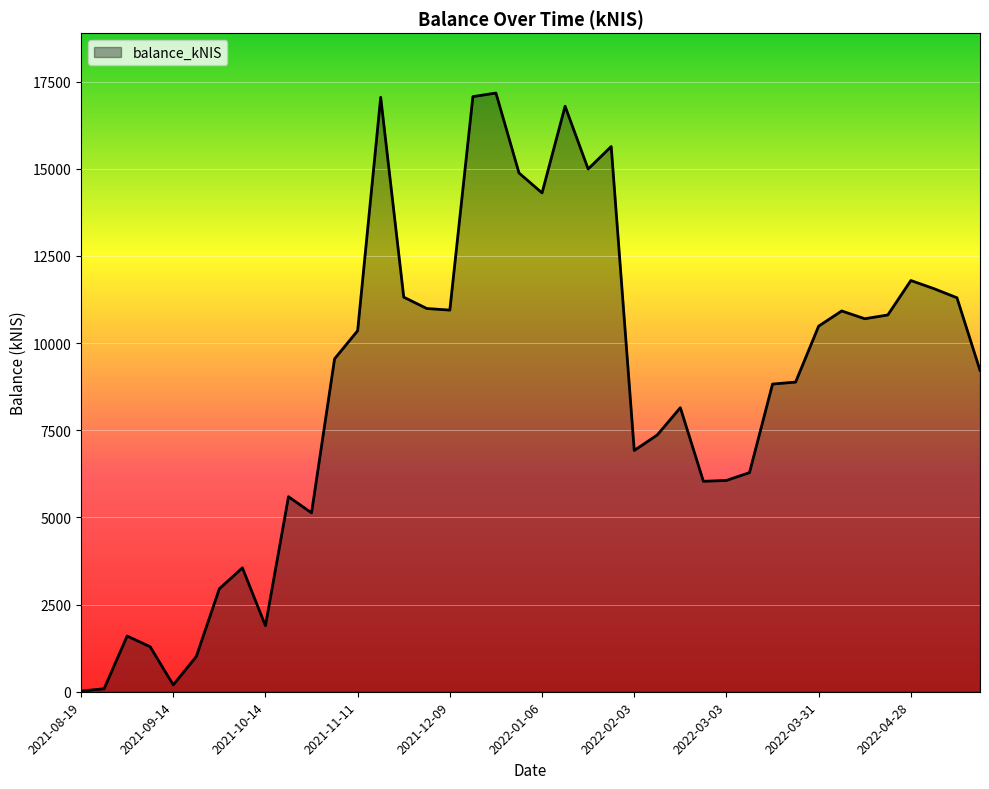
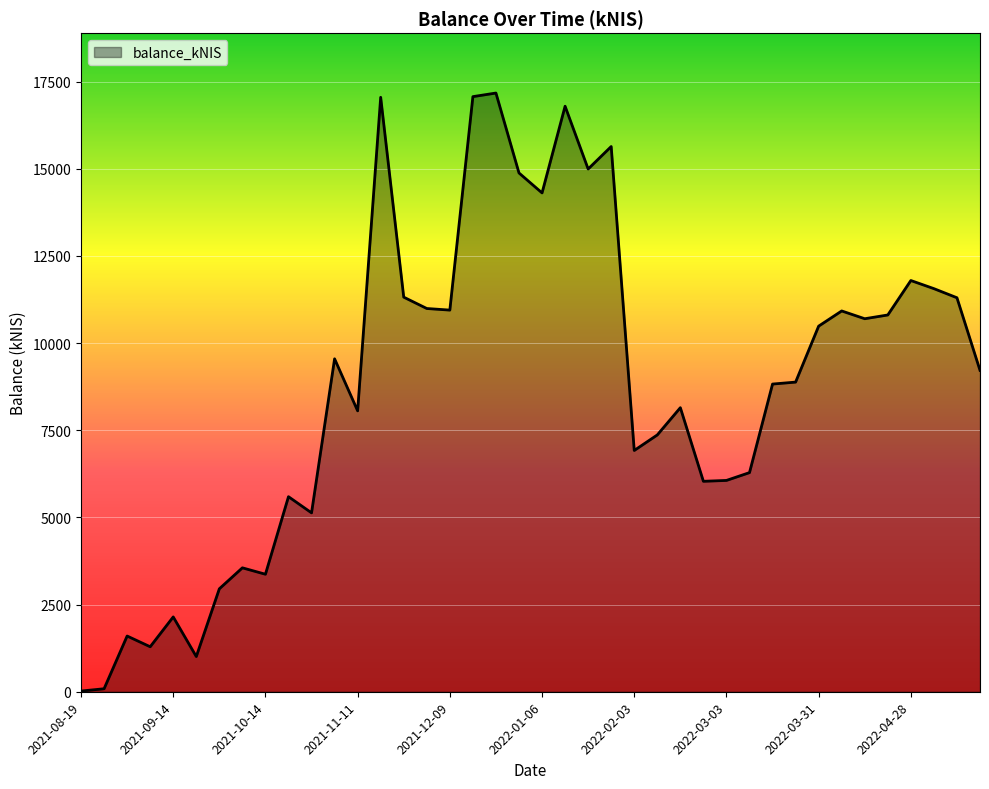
2021-09-14: 200 -> 2100
2021-10-14: 1900 -> 3400
2021-11-11: 10400 -> 8100
